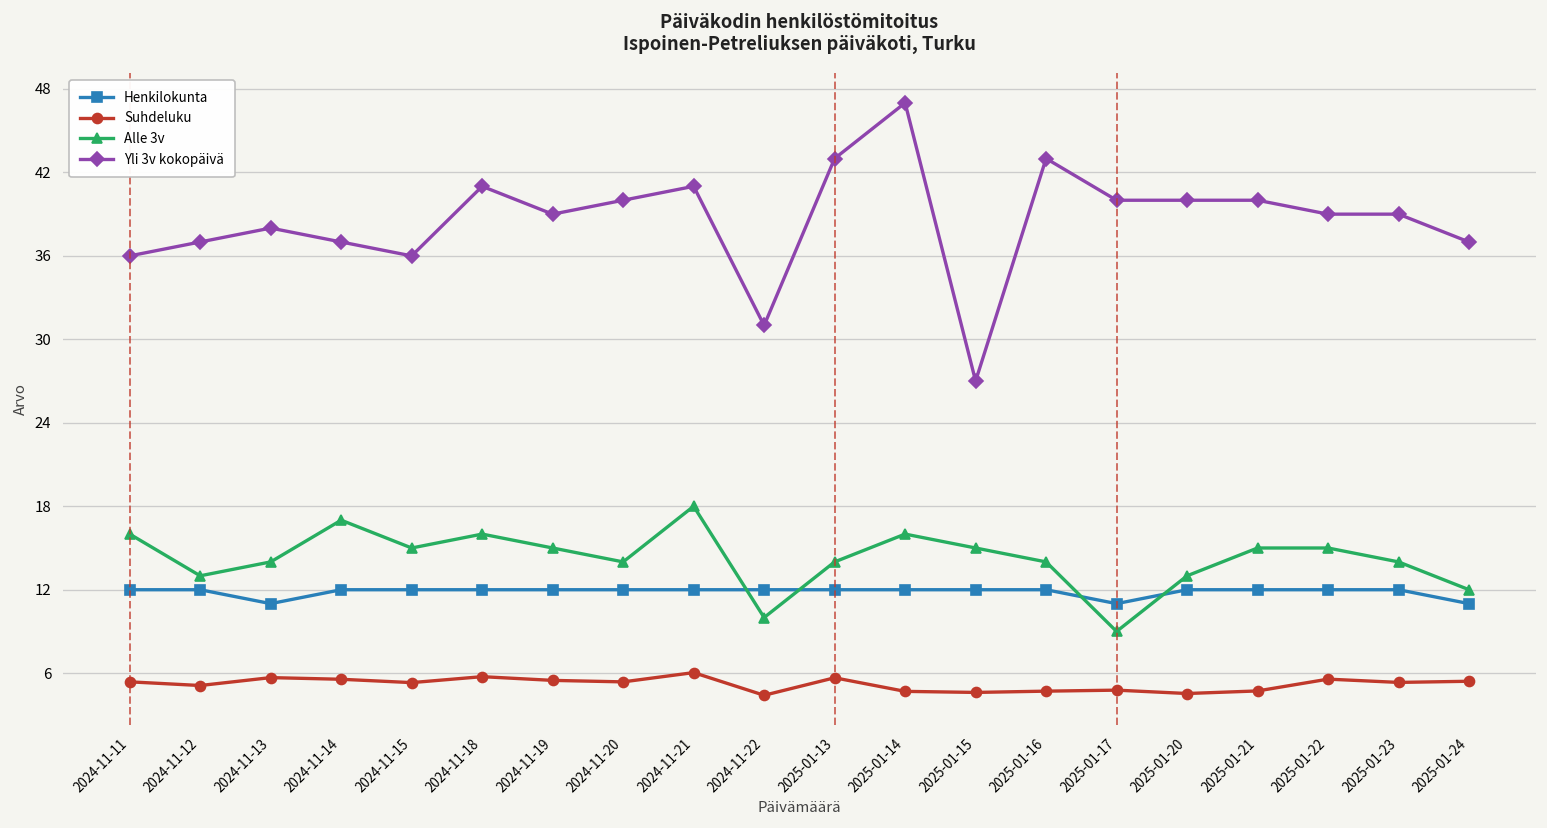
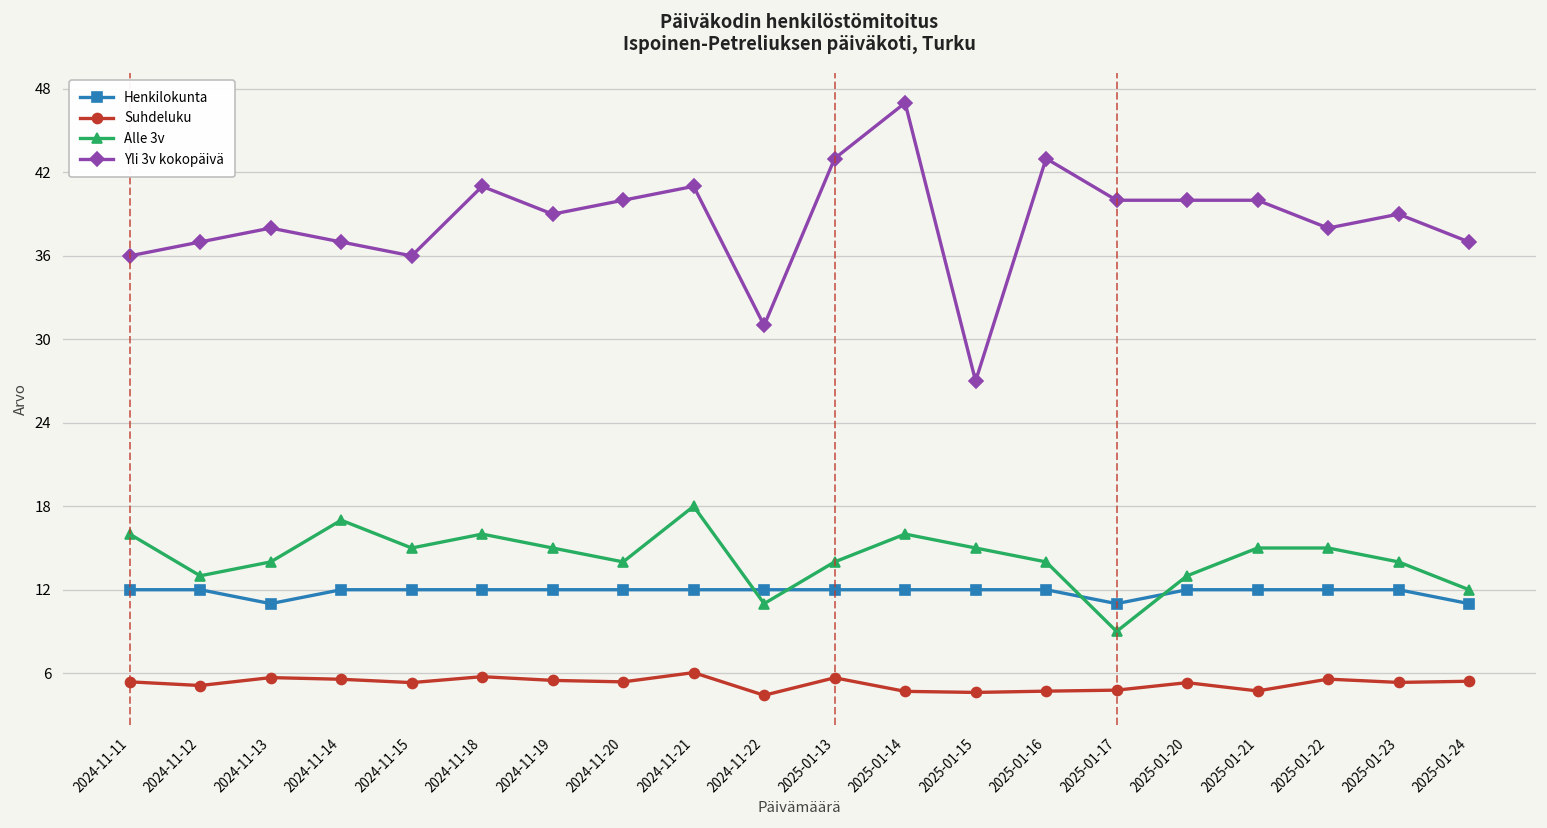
Alle 3v, 2024-11-22: 10 -> 11
Suhdeluku, 2025-01-20: 4.5 -> 5.3
Yli 3v kokopäivä, 2025-01-22: 39 -> 38
